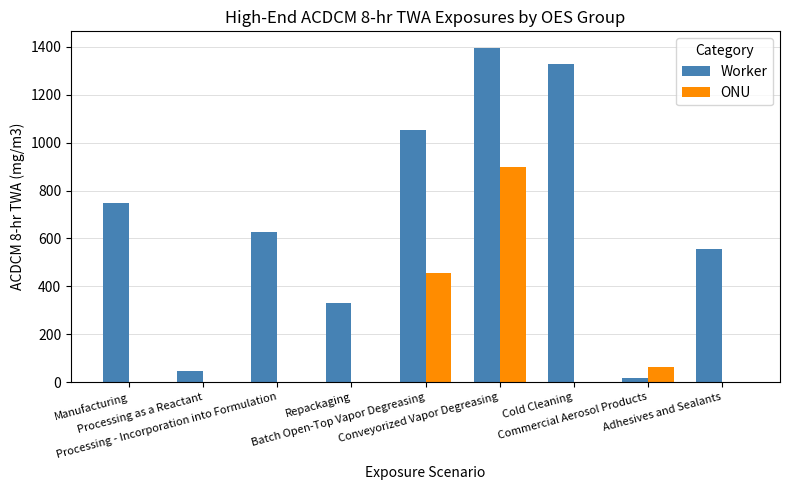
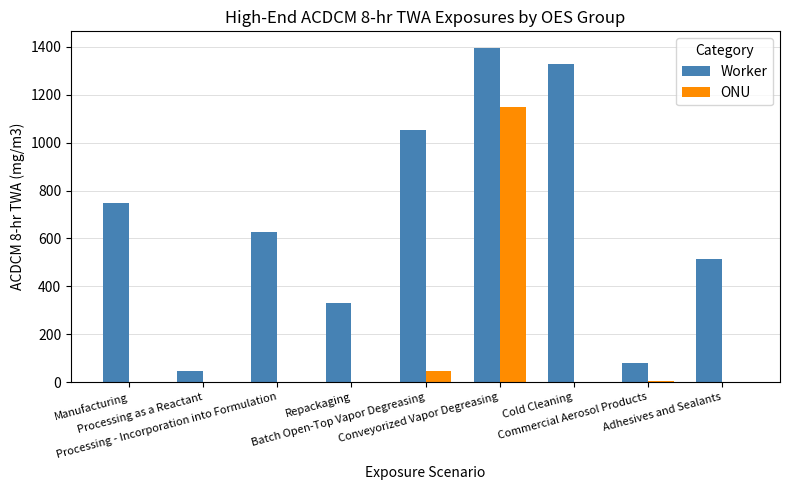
ONU, Batch Open-Top Vapor Degreasing: 460 -> 50
ONU, Conveyorized Vapor Degreasing: 900 -> 1150
Worker, Commercial Aerosol Products: 20 -> 80
ONU, Commercial Aerosol Products: 60 -> 0
Worker, Adhesives and Sealants: 560 -> 520
